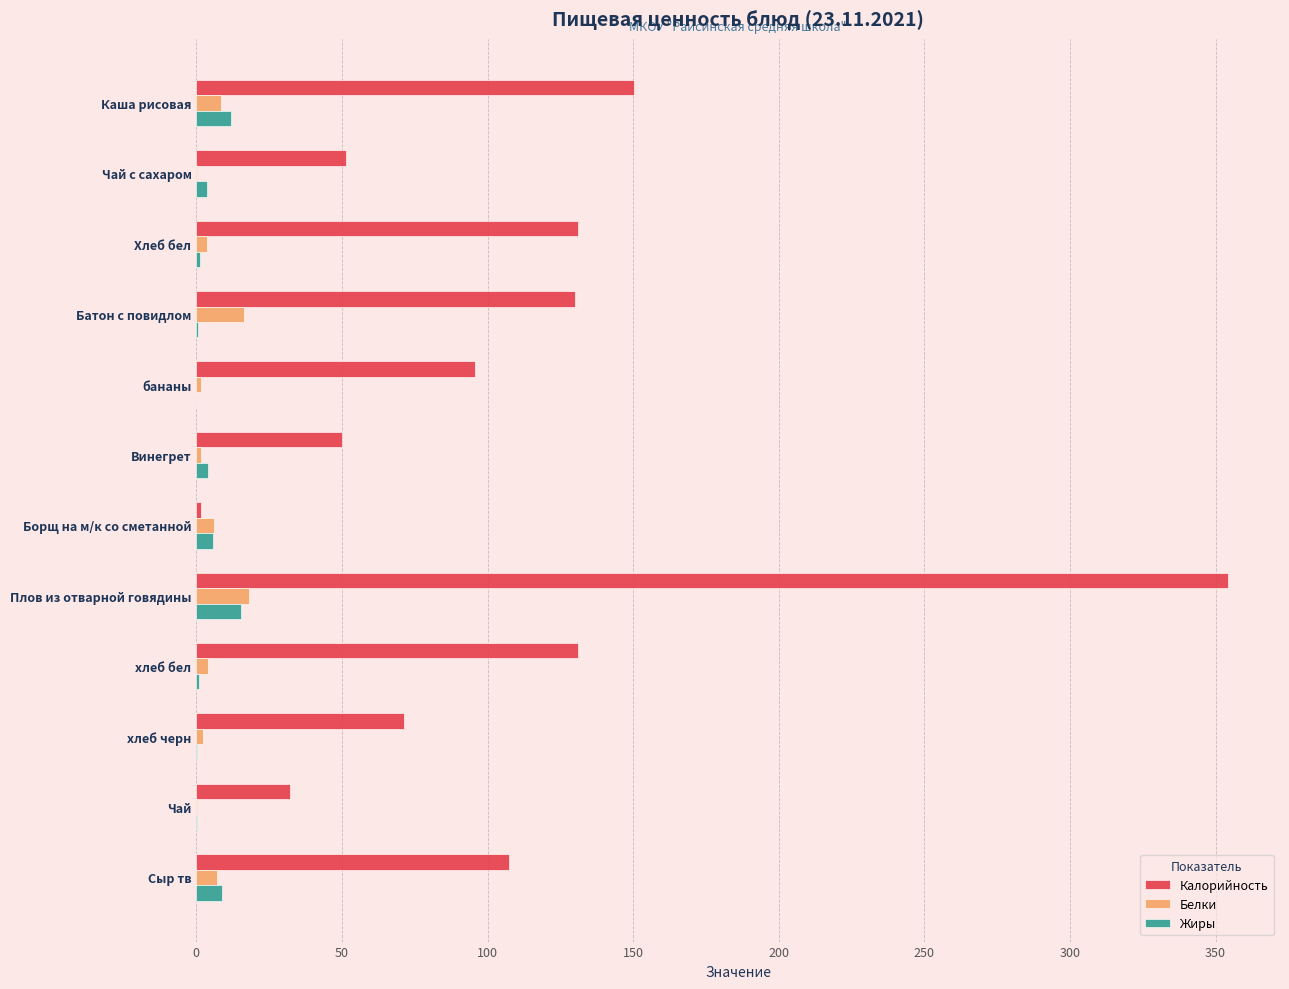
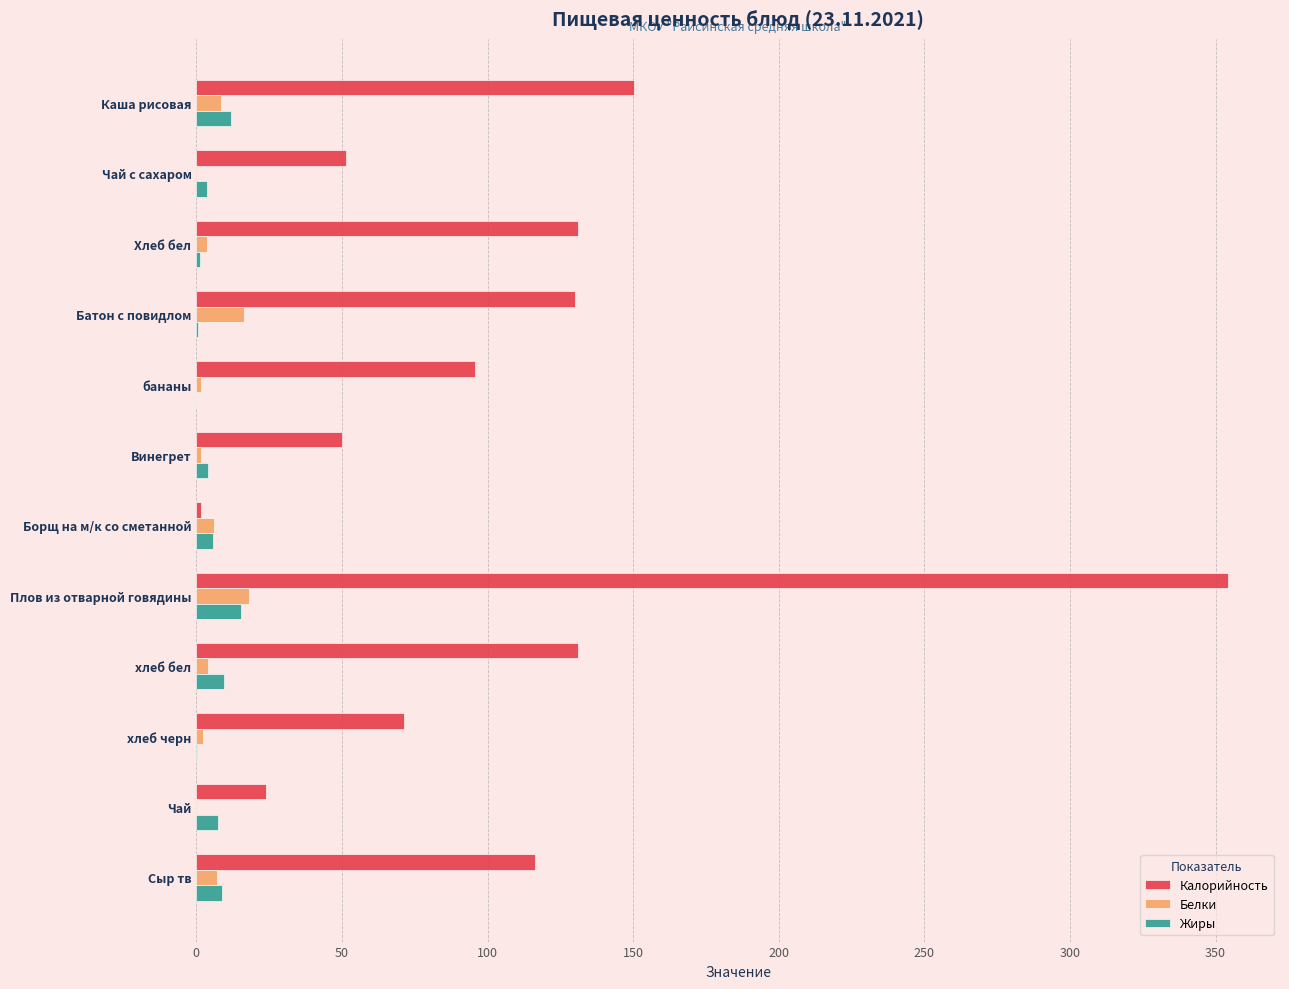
Жиры, хлеб бел: 1 -> 9
Калорийность, Чай: 32 -> 24
Жиры, Чай: 0 -> 8
Калорийность, Сыр тв: 108 -> 116
